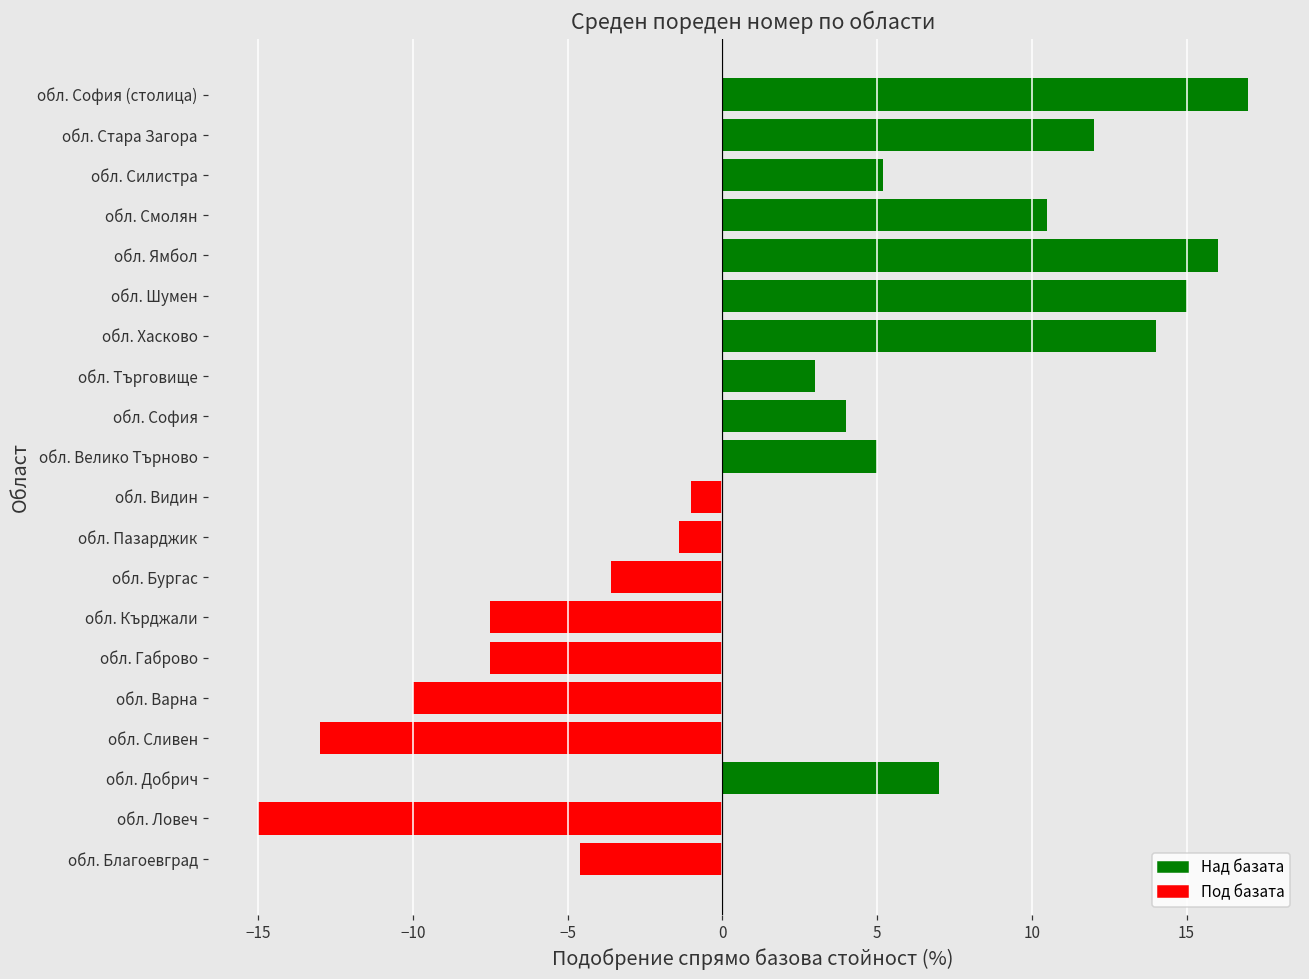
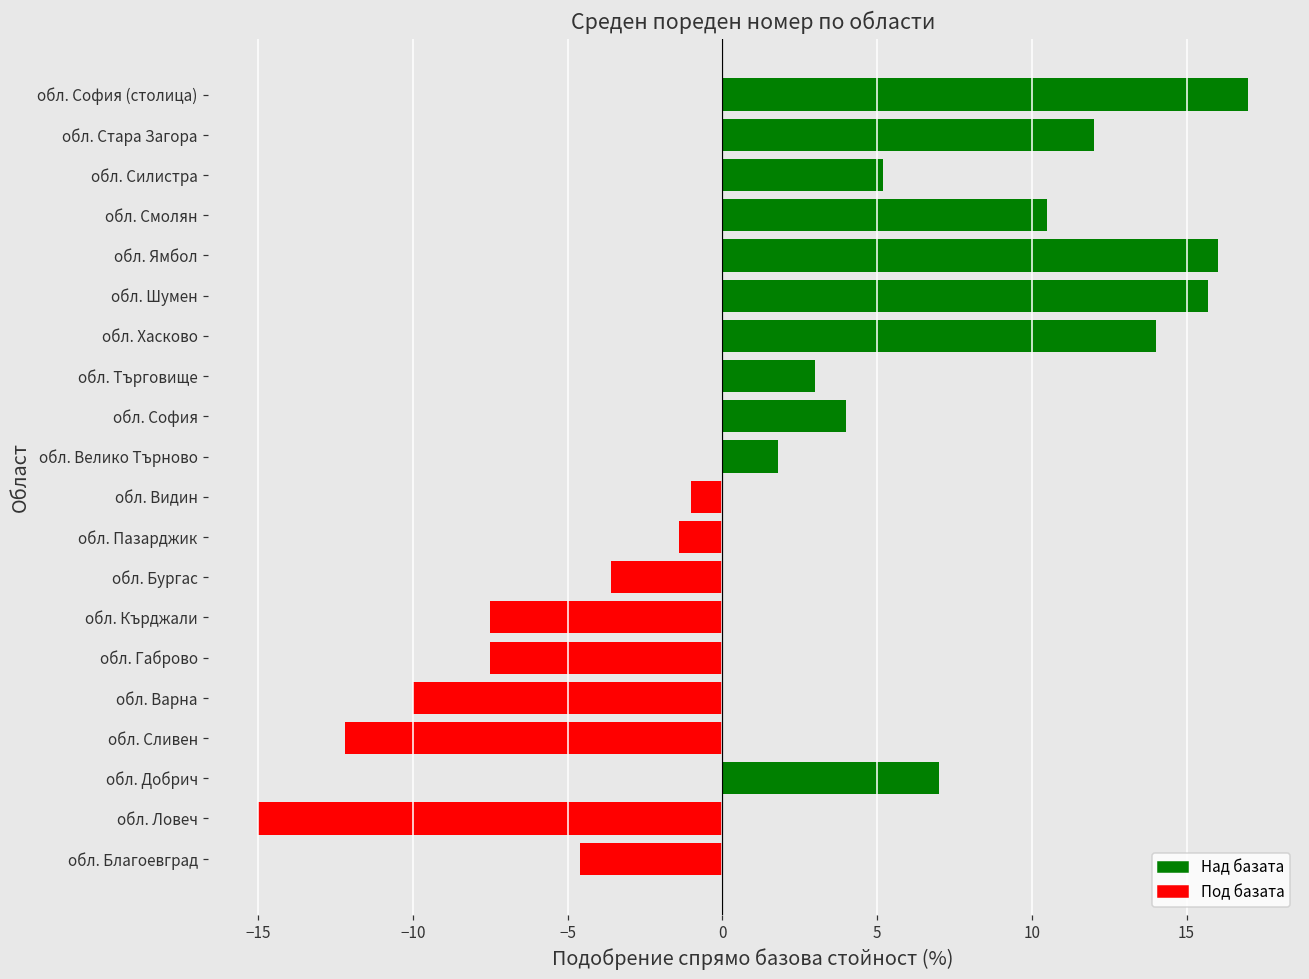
обл. Шумен: 15.0 -> 15.7
обл. Велико Търново: 5.0 -> 1.8
обл. Сливен: -13.0 -> -12.2
